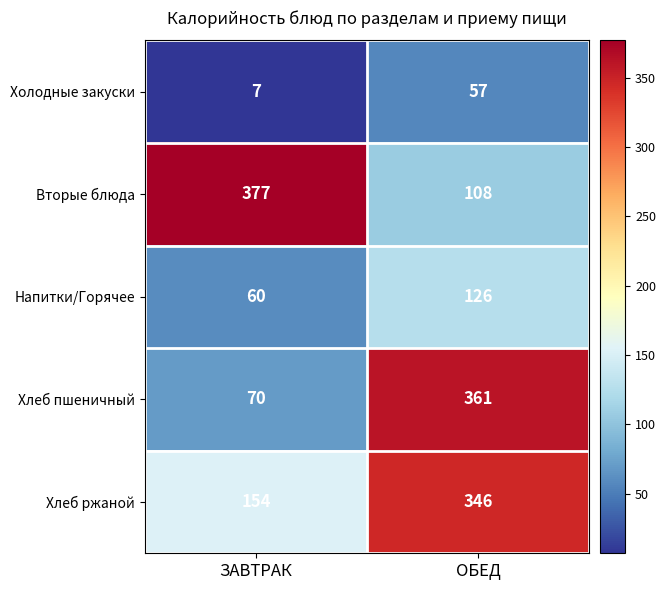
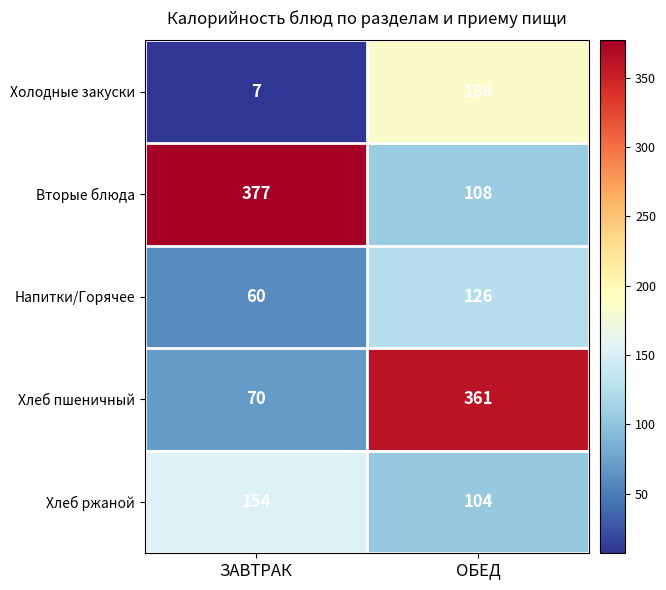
Холодные закуски, ОБЕД: 57 -> 186
Хлеб ржаной, ОБЕД: 346 -> 104
